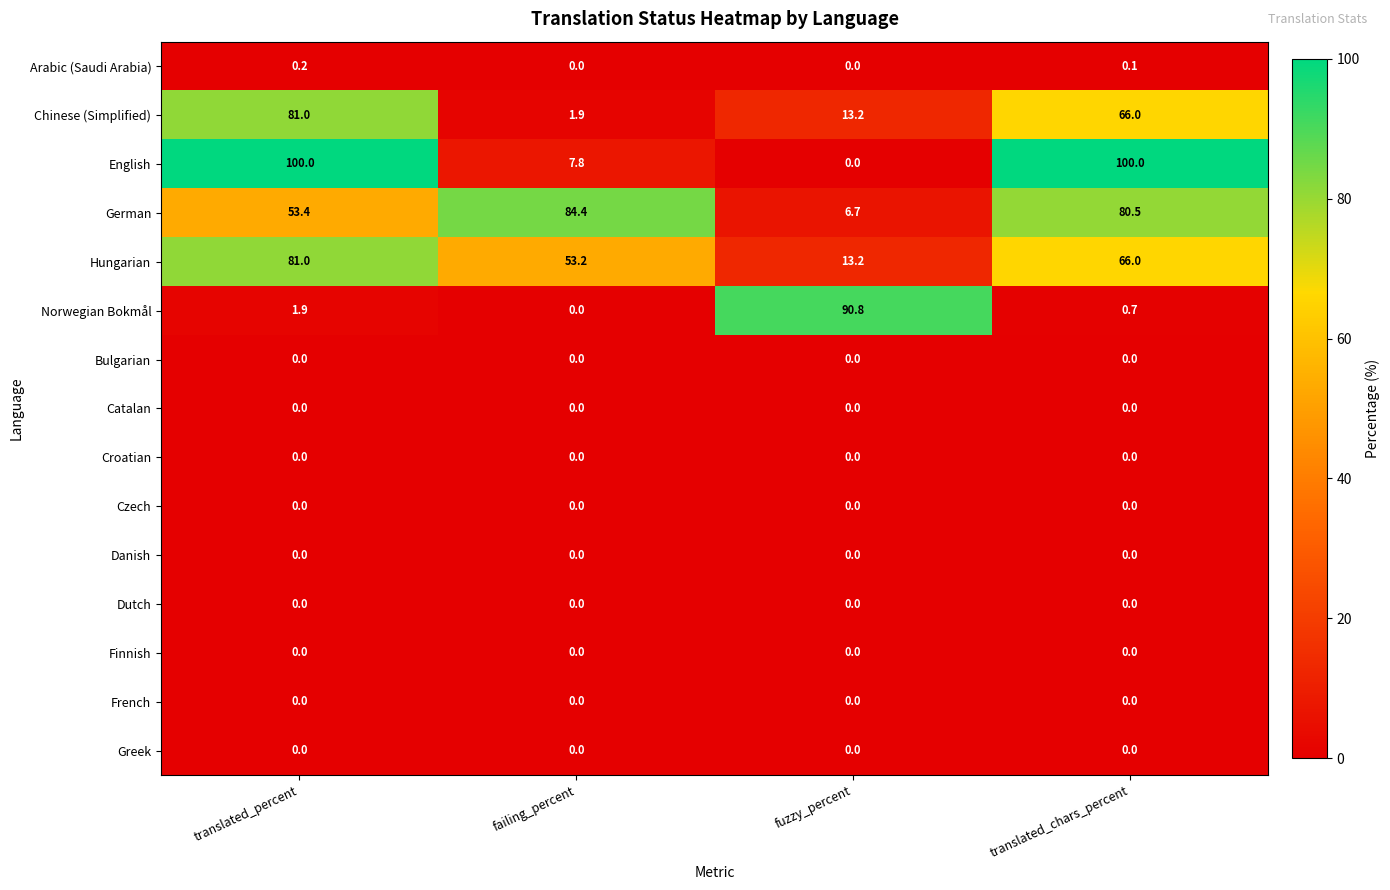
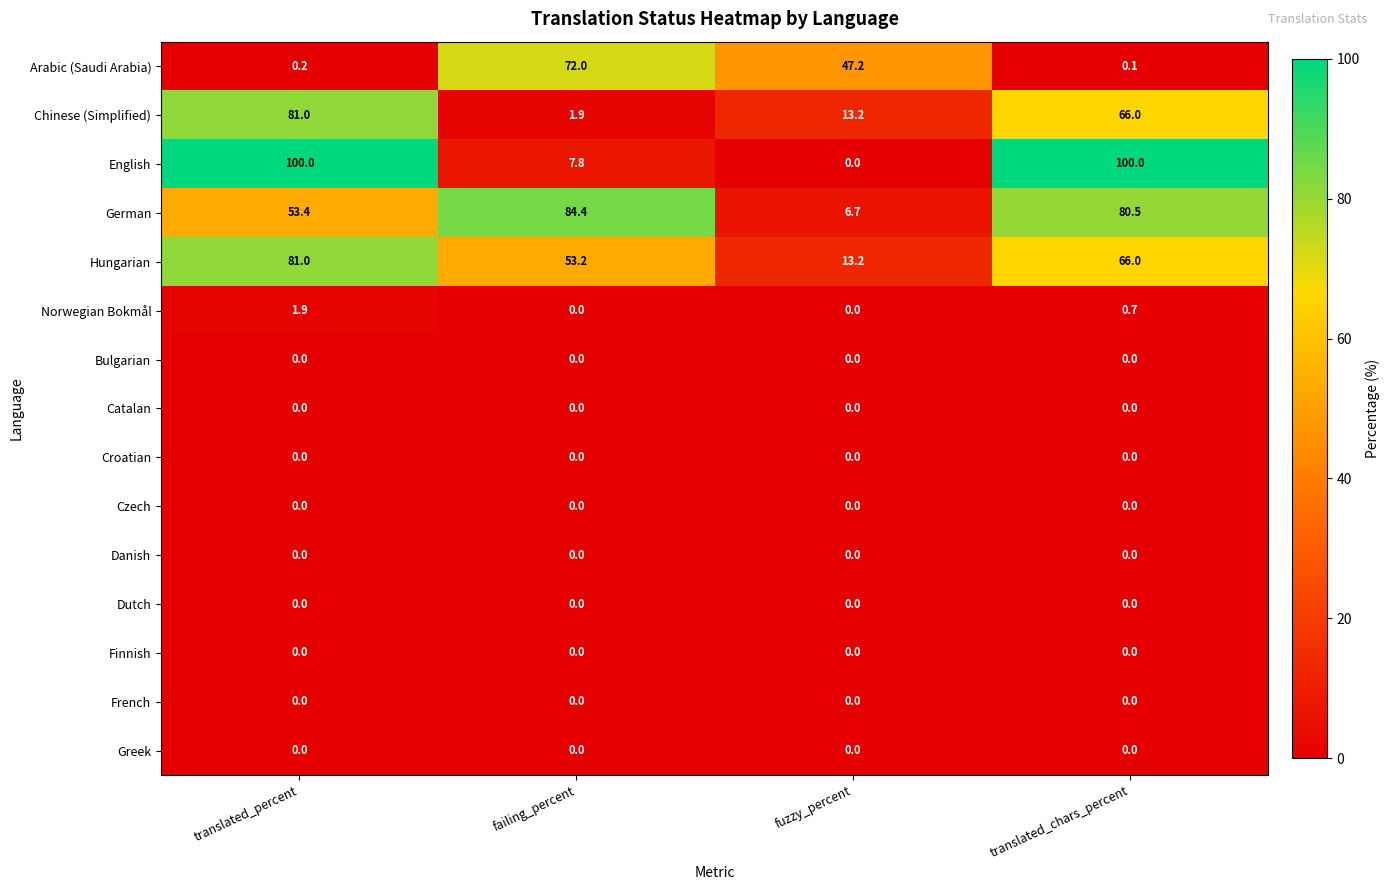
Arabic (Saudi Arabia), failing_percent: 0.0 -> 72.0
Arabic (Saudi Arabia), fuzzy_percent: 0.0 -> 47.2
Norwegian Bokmål, fuzzy_percent: 90.8 -> 0.0
